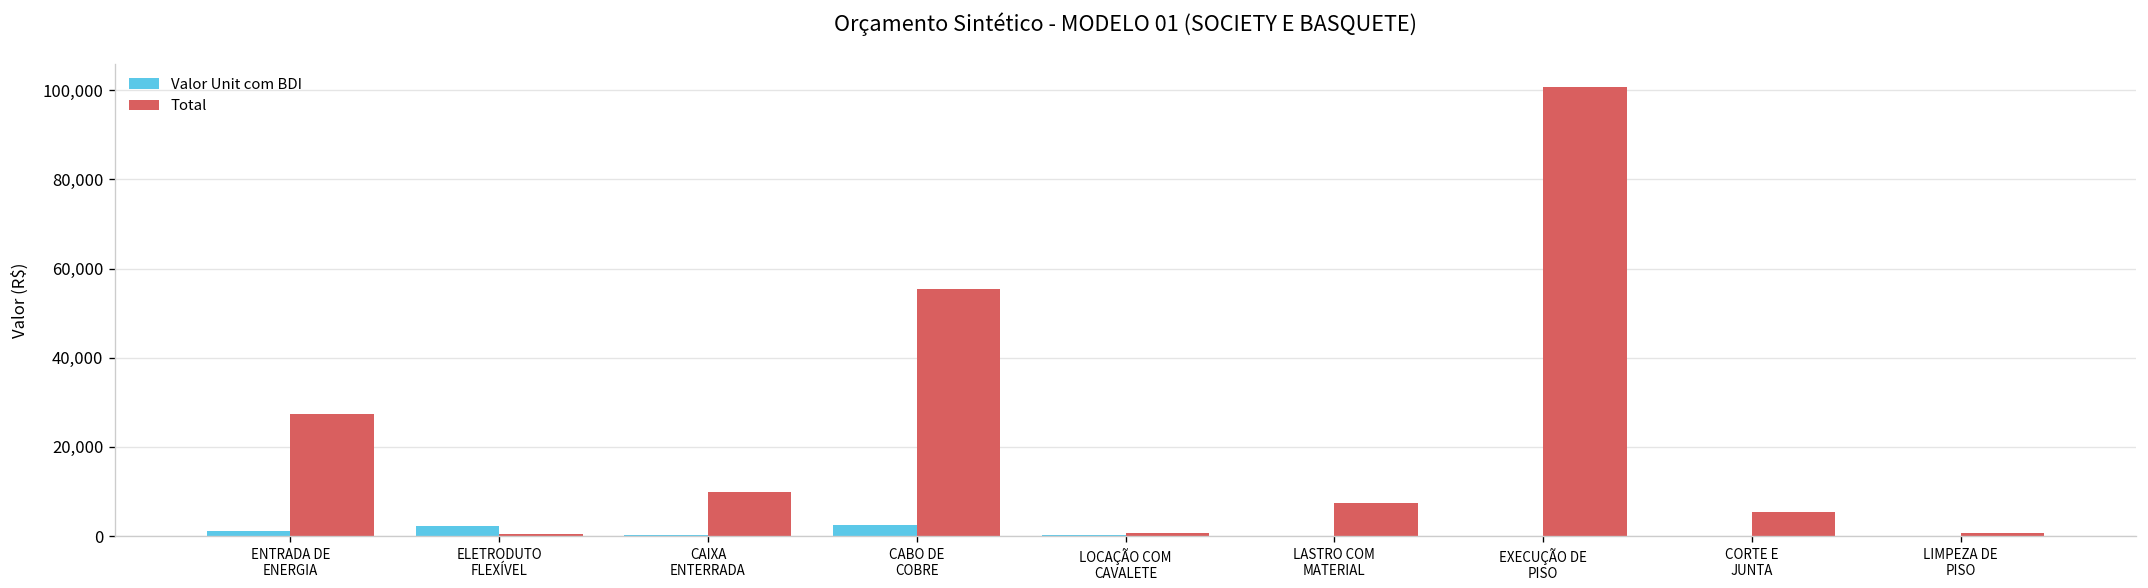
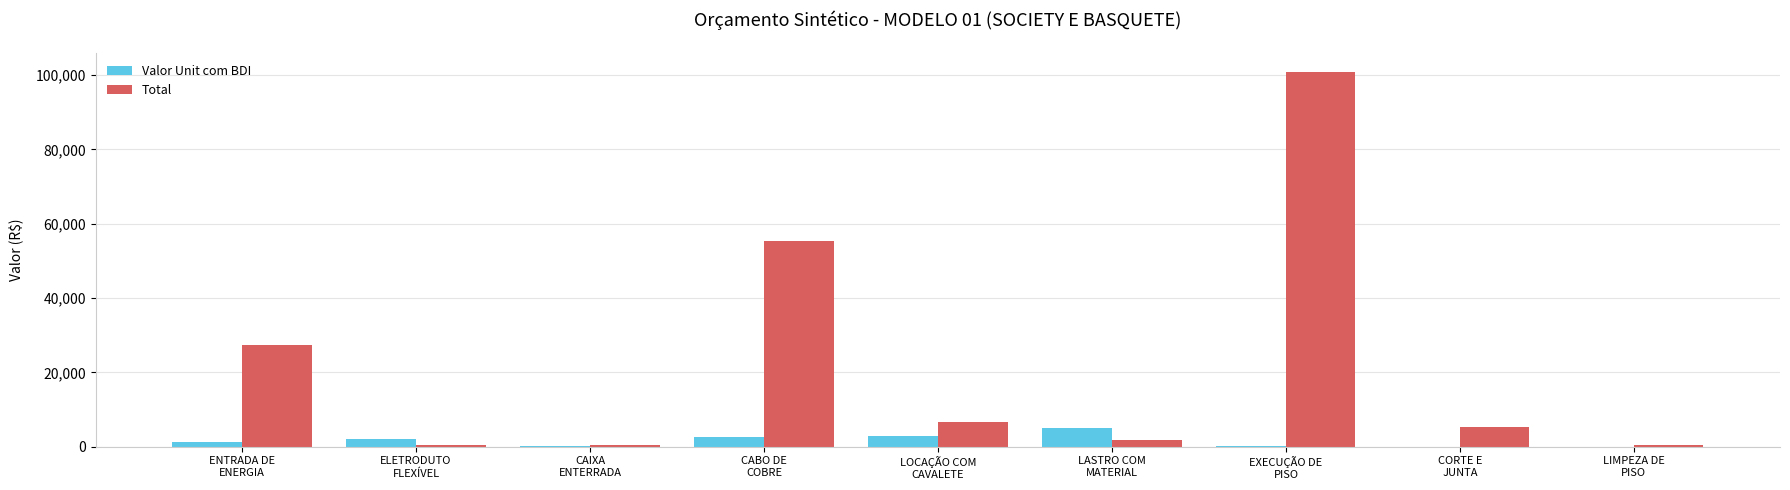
Total, CAIXA ENTERRADA: 10,000 -> 0
Valor Unit com BDI, LOCAÇÃO COM CAVALETE: 0 -> 3,000
Total, LOCAÇÃO COM CAVALETE: 1,000 -> 7,000
Valor Unit com BDI, LASTRO COM MATERIAL: 0 -> 5,000
Total, LASTRO COM MATERIAL: 7,000 -> 2,000
